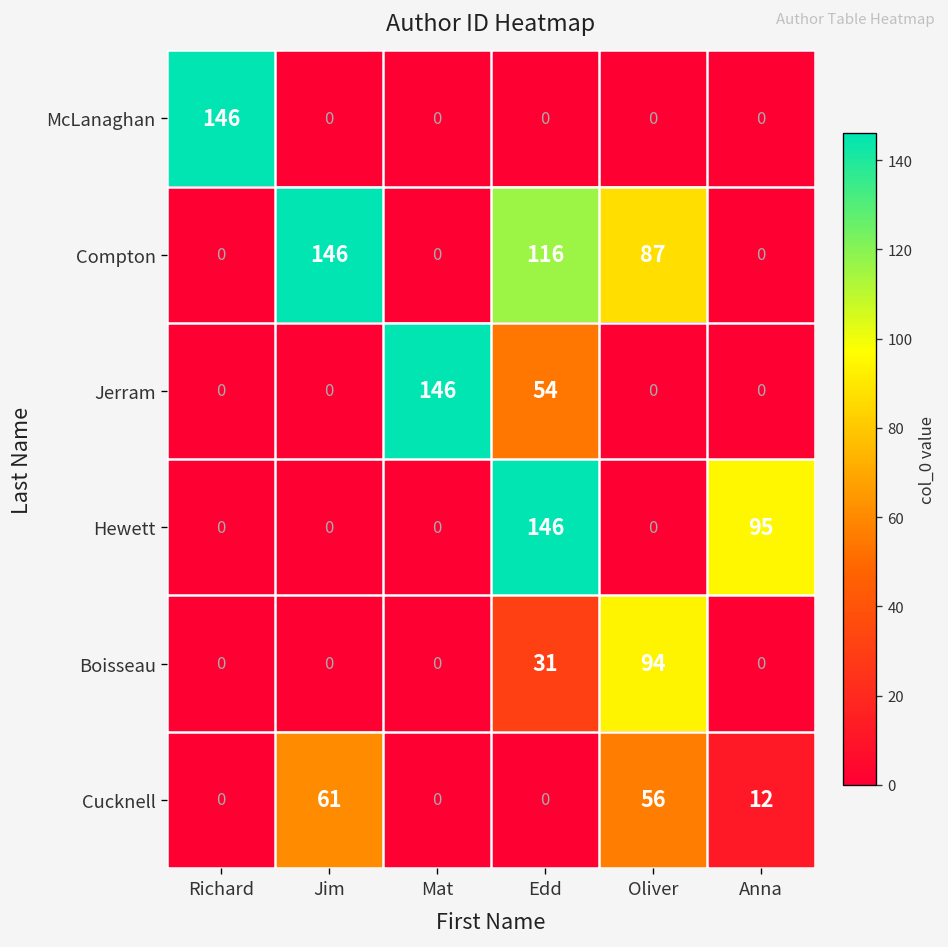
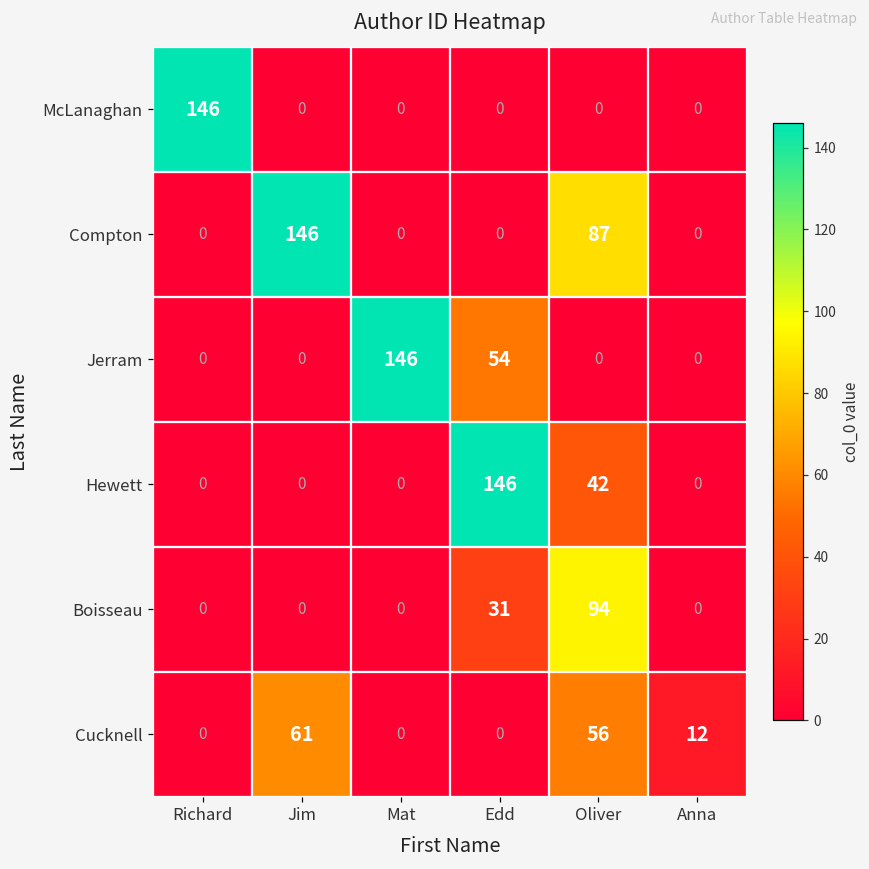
Compton, Edd: 116 -> 0
Hewett, Oliver: 0 -> 42
Hewett, Anna: 95 -> 0
